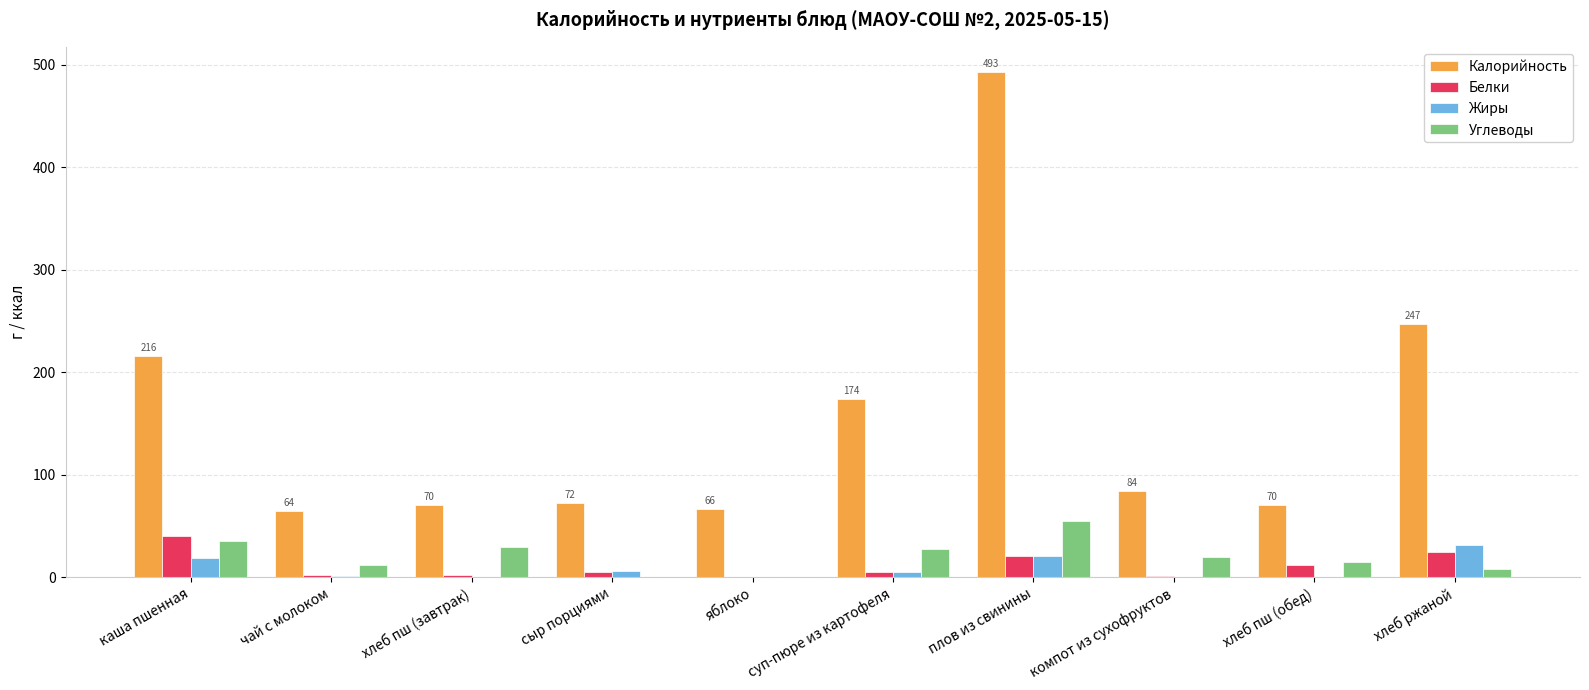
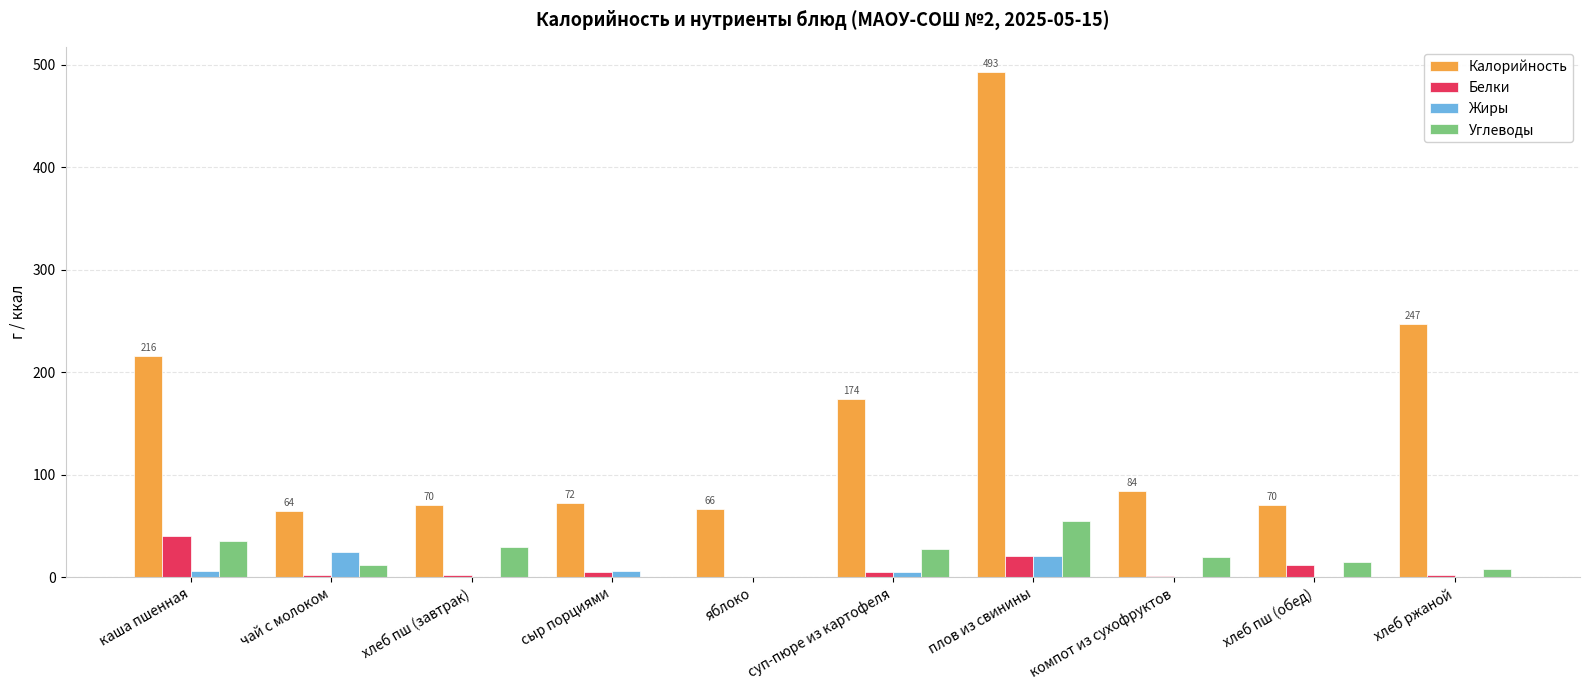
Жиры, каша пшенная: 19 -> 6
Жиры, чай с молоком: 1 -> 24
Белки, хлеб ржаной: 24 -> 2
Жиры, хлеб ржаной: 31 -> 0
